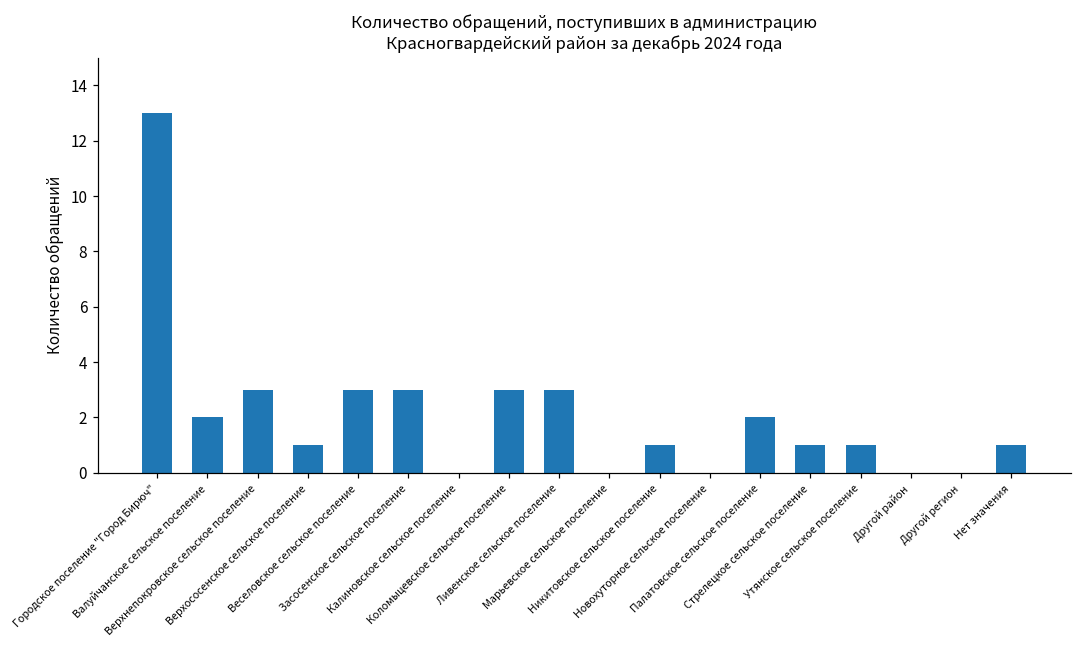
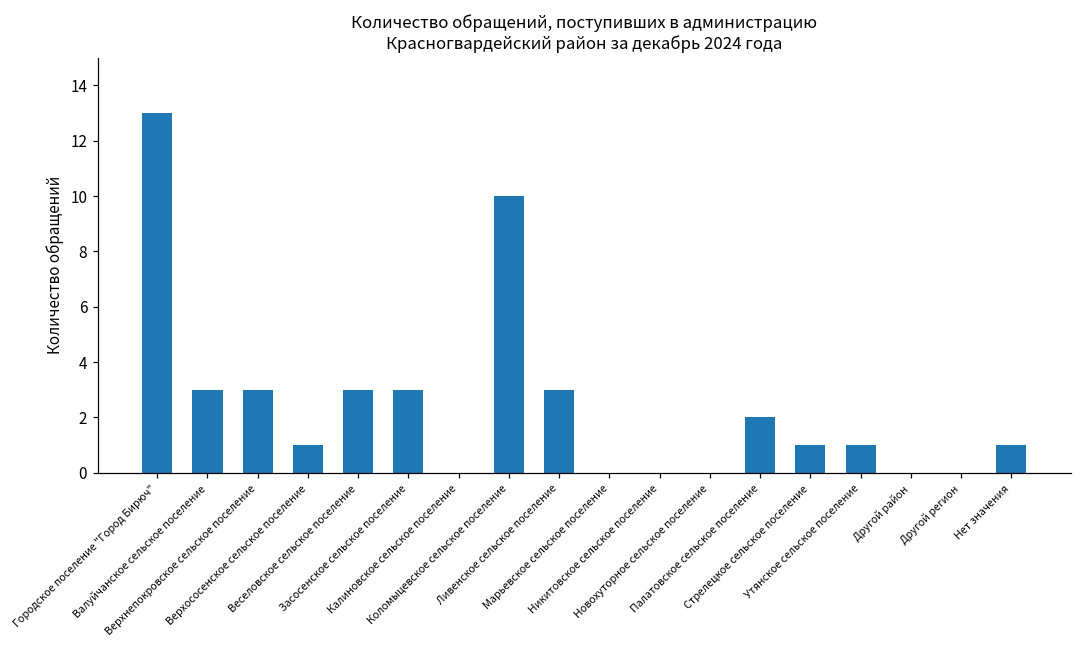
Валуйчанское сельское поселение: 2 -> 3
Коломыцевское сельское поселение: 3 -> 10
Никитовское сельское поселение: 1 -> 0
